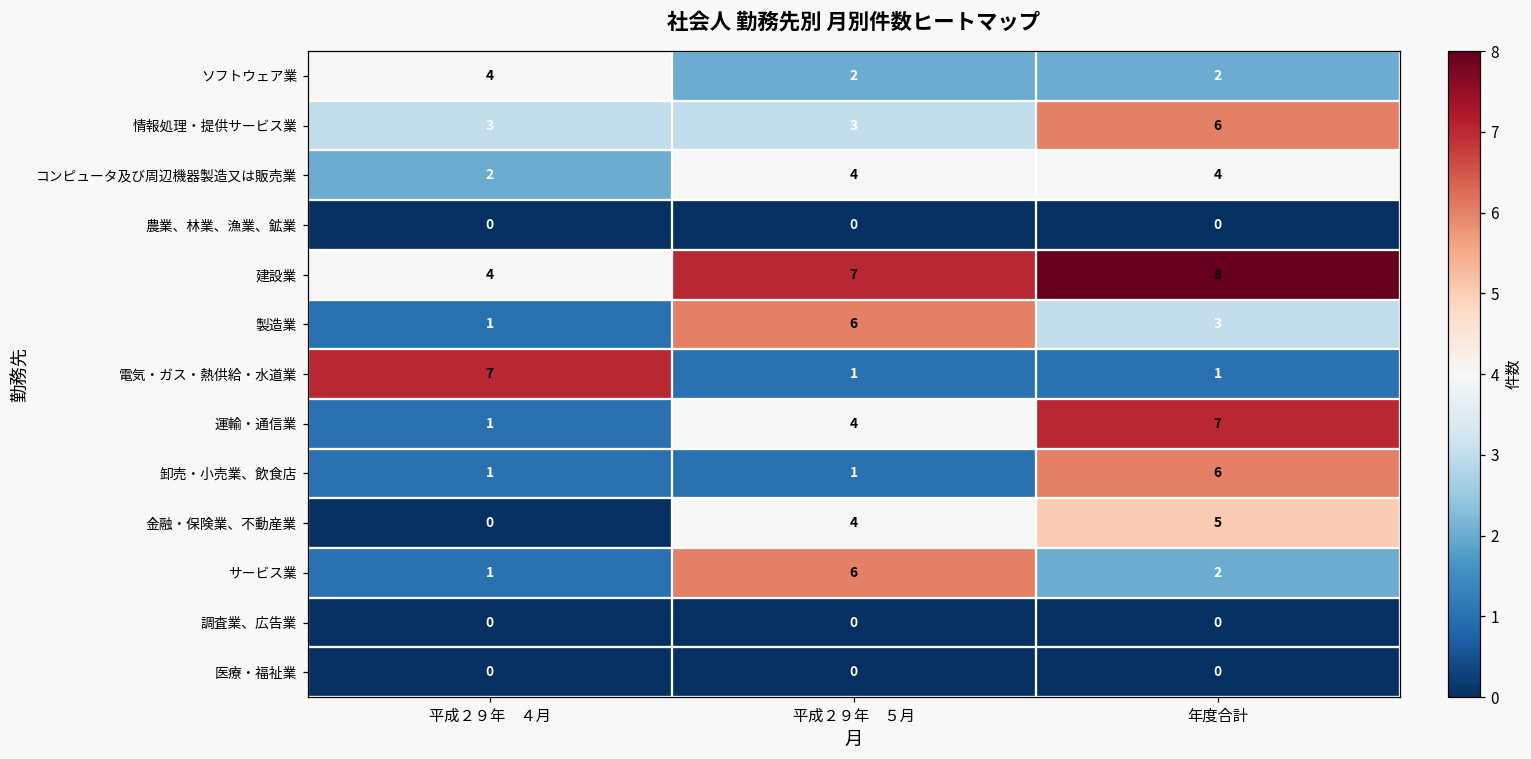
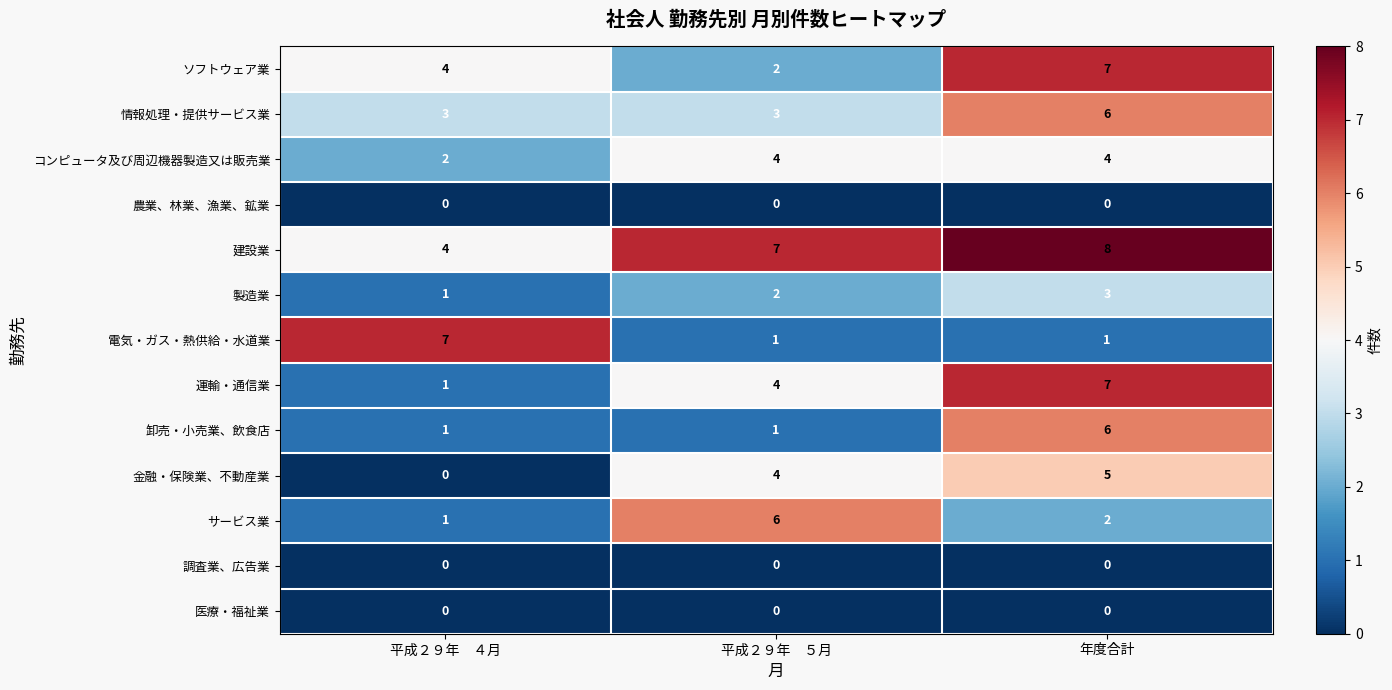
ソフトウェア業, 年度合計: 2 -> 7
製造業, 平成２９年 ５月: 6 -> 2
